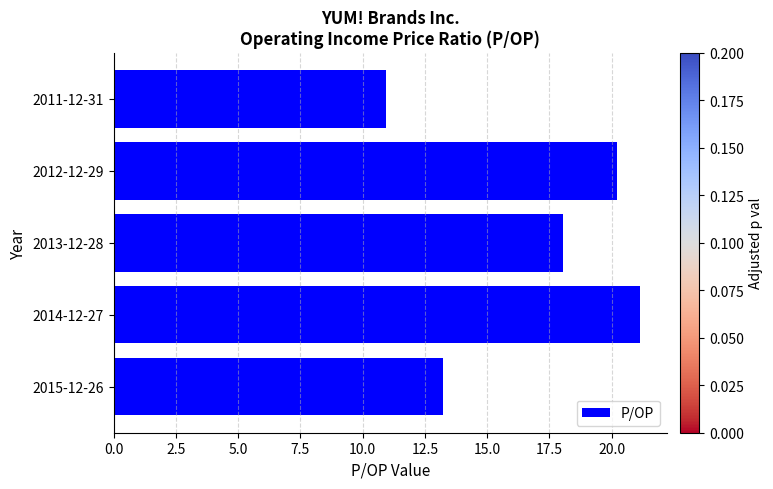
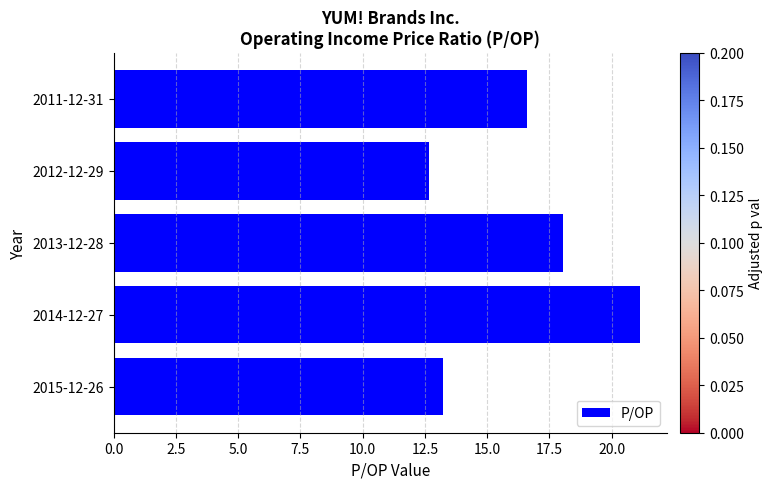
2011-12-31: 10.9 -> 16.6
2012-12-29: 20.2 -> 12.7
